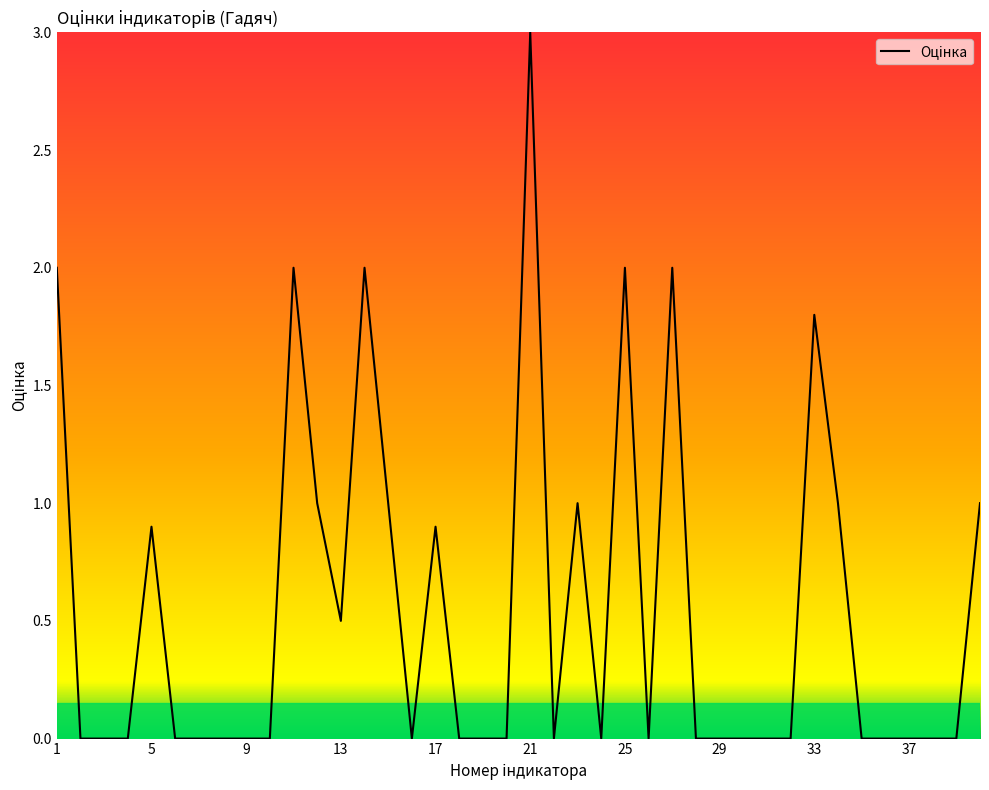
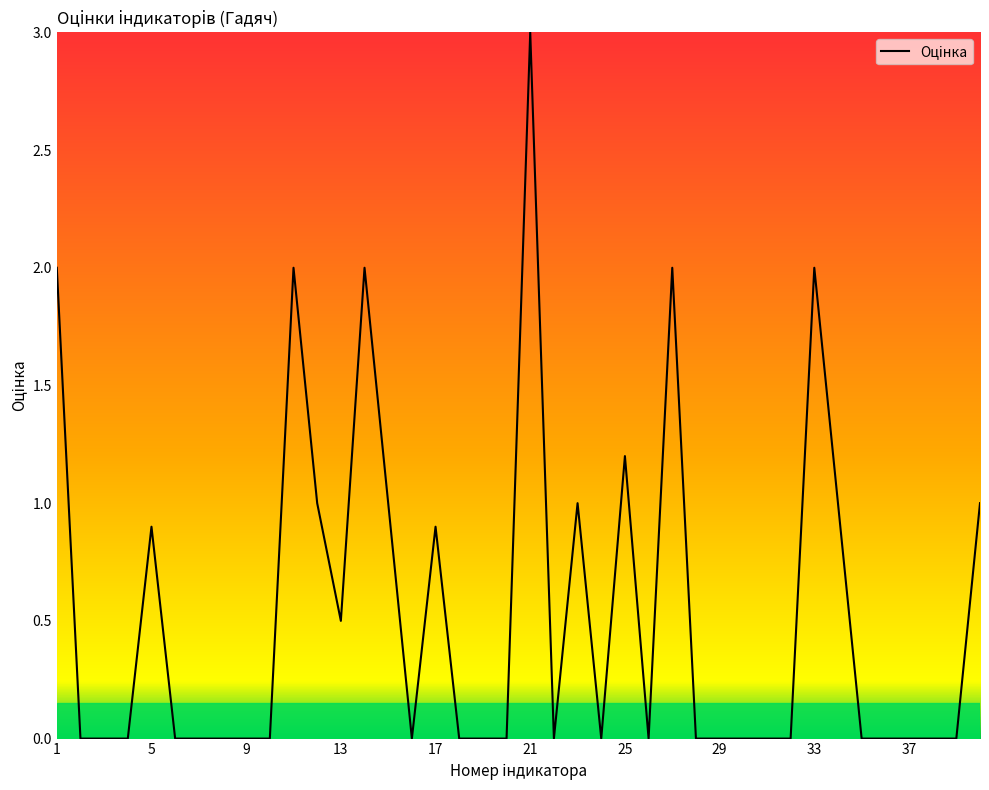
25: 2.0 -> 1.2
33: 1.8 -> 2.0
